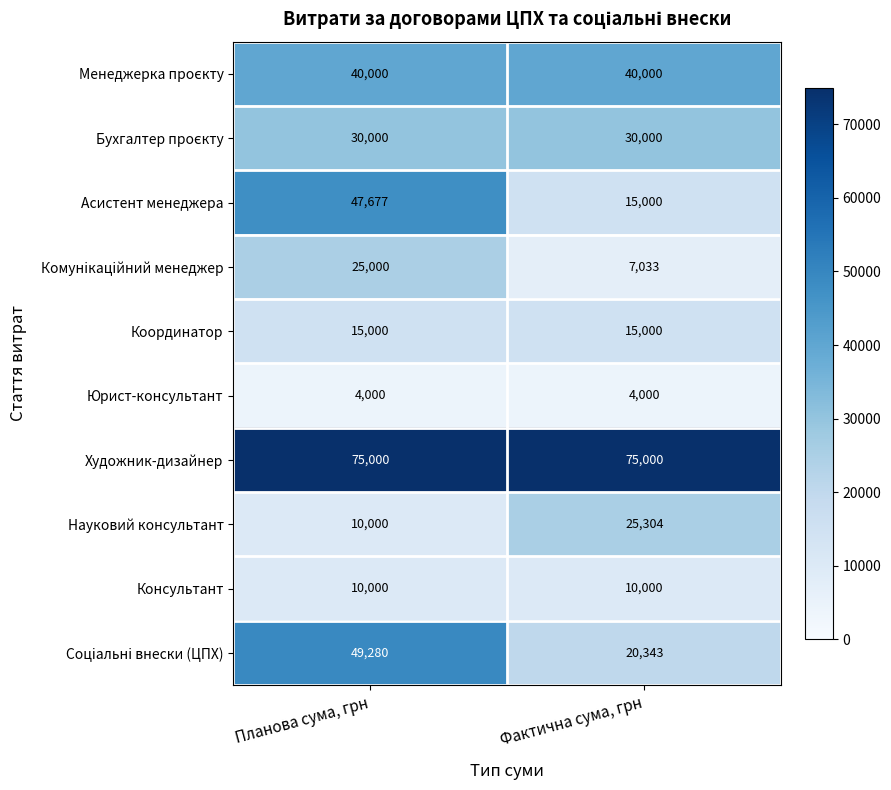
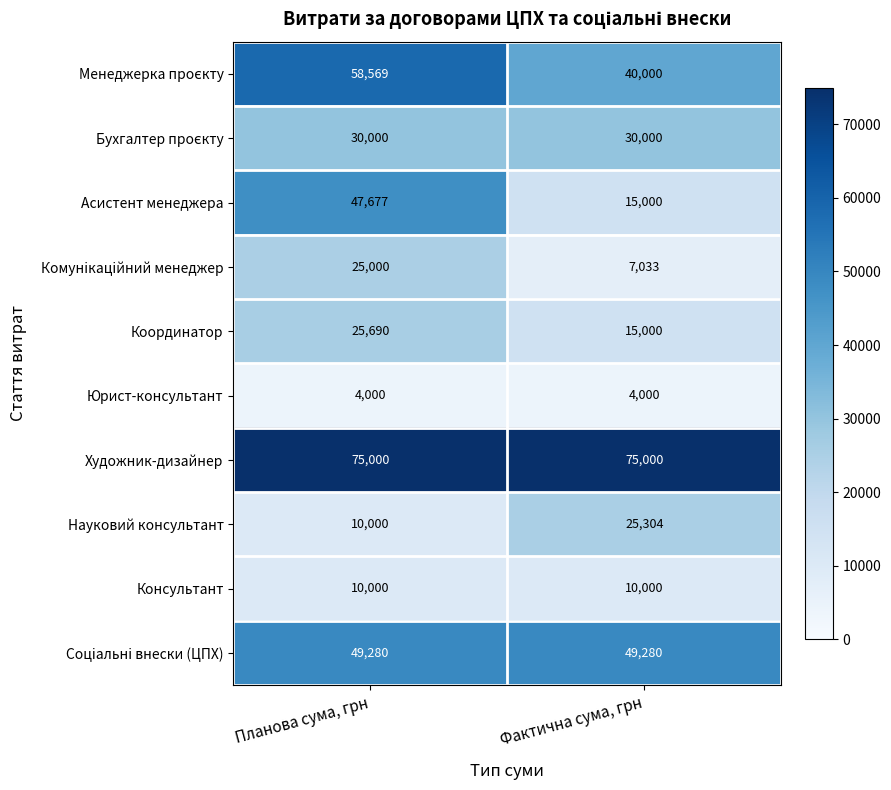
Менеджерка проєкту, Планова сума, грн: 40,000 -> 58,569
Координатор, Планова сума, грн: 15,000 -> 25,690
Соціальні внески (ЦПХ), Фактична сума, грн: 20,343 -> 49,280
